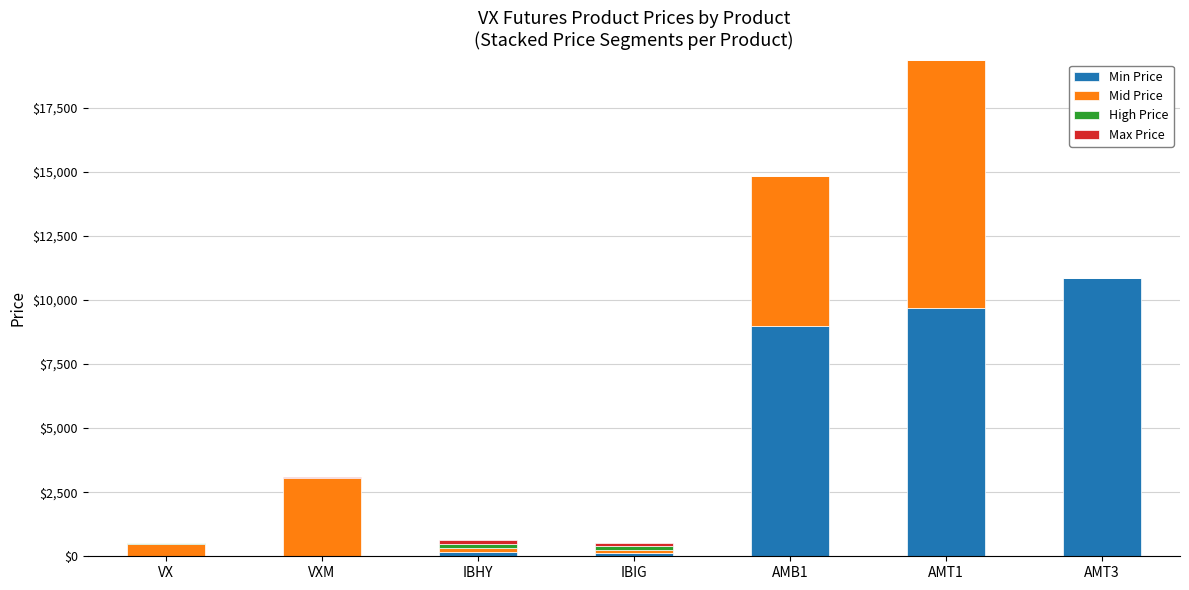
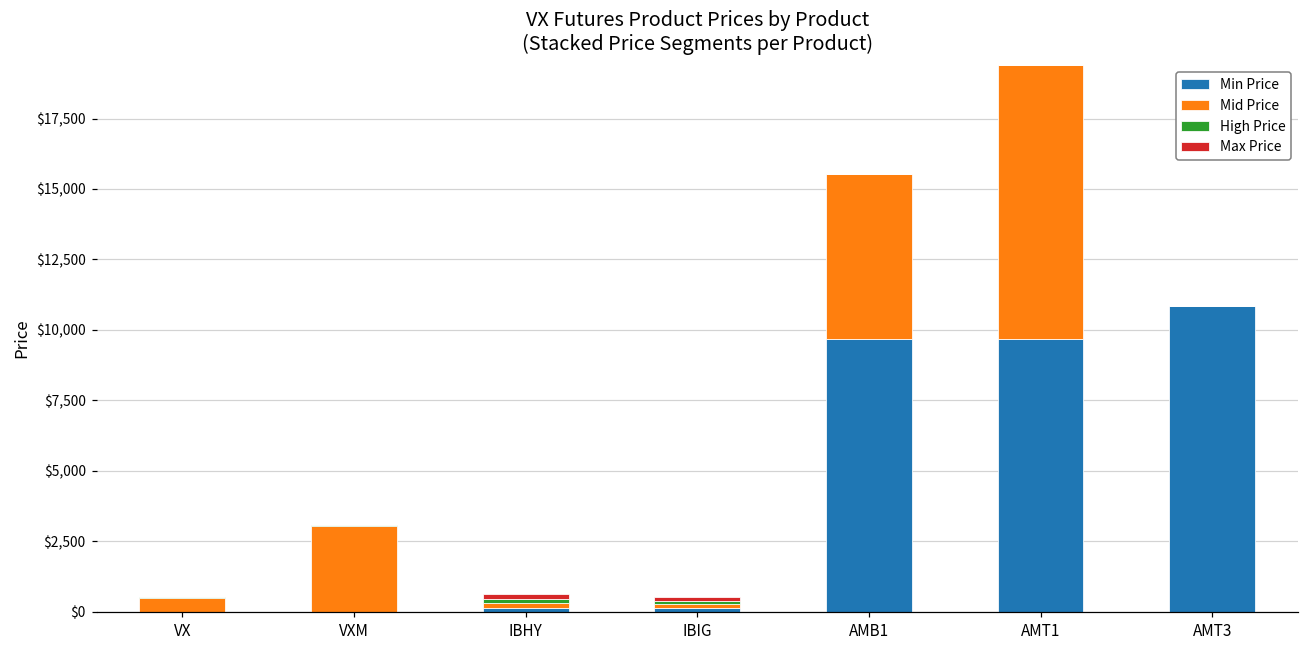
Min Price, AMB1: $9,000 -> $9,700
